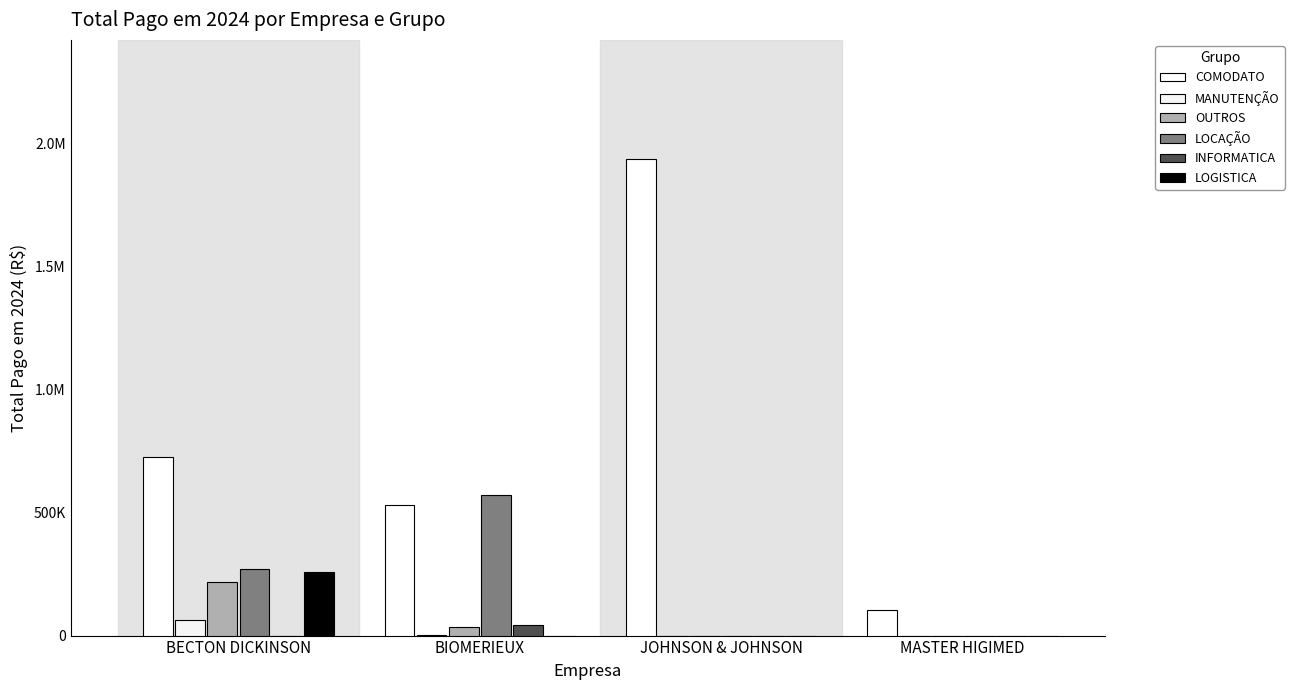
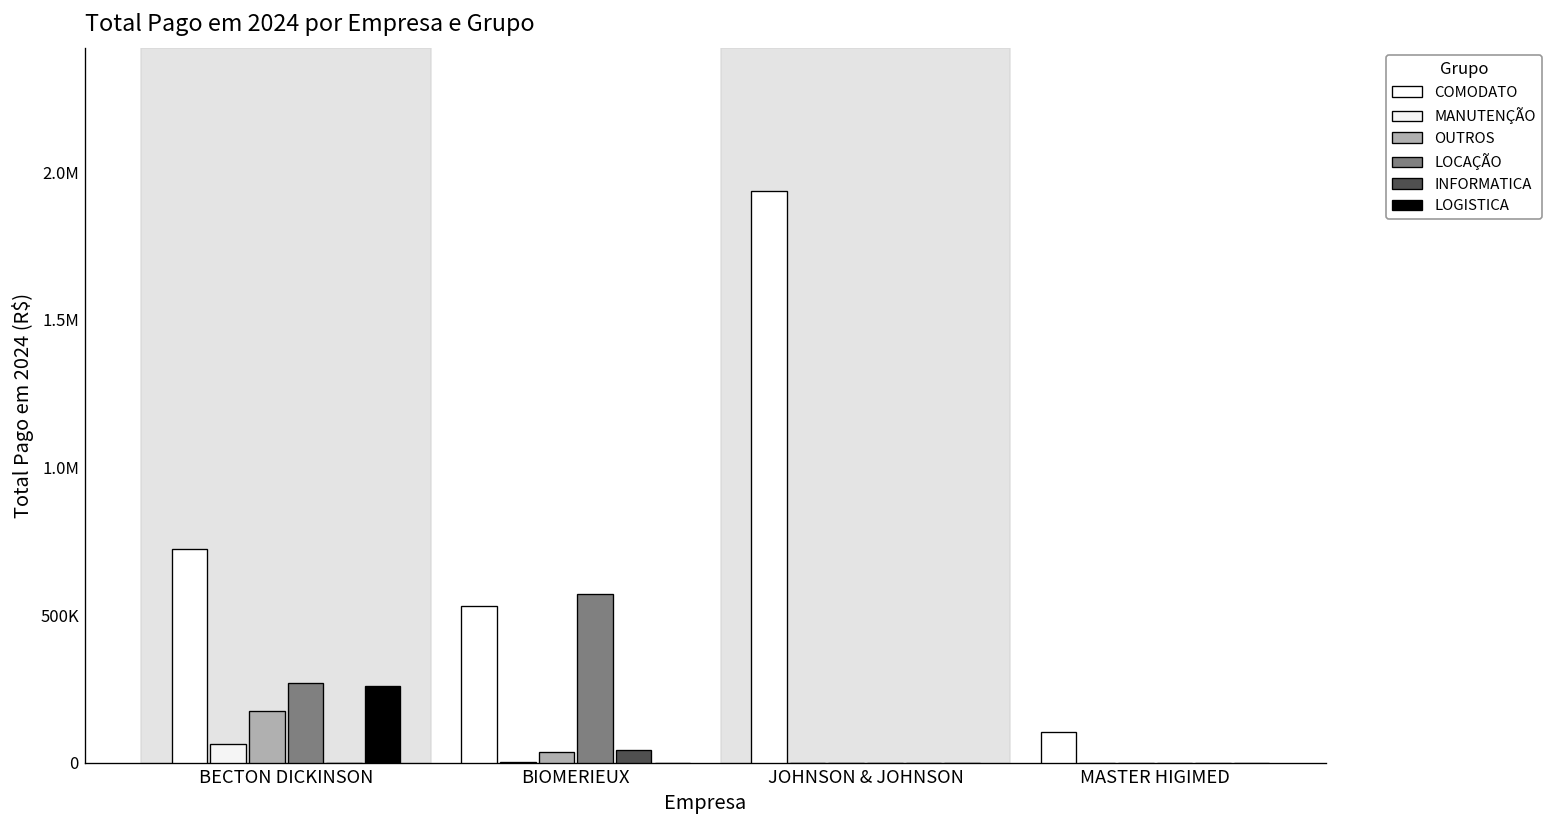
OUTROS, BECTON DICKINSON: 220000 -> 170000
